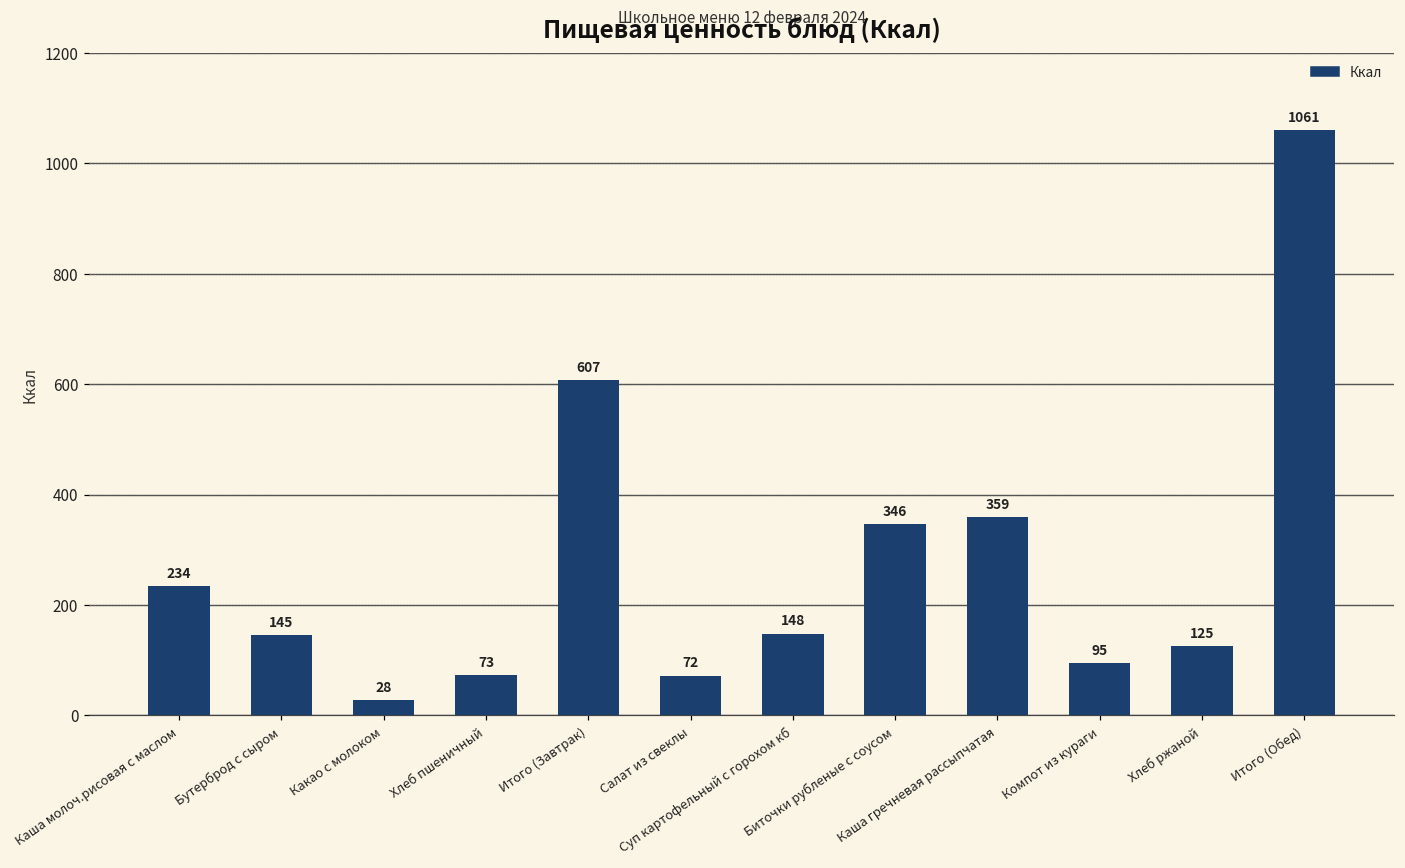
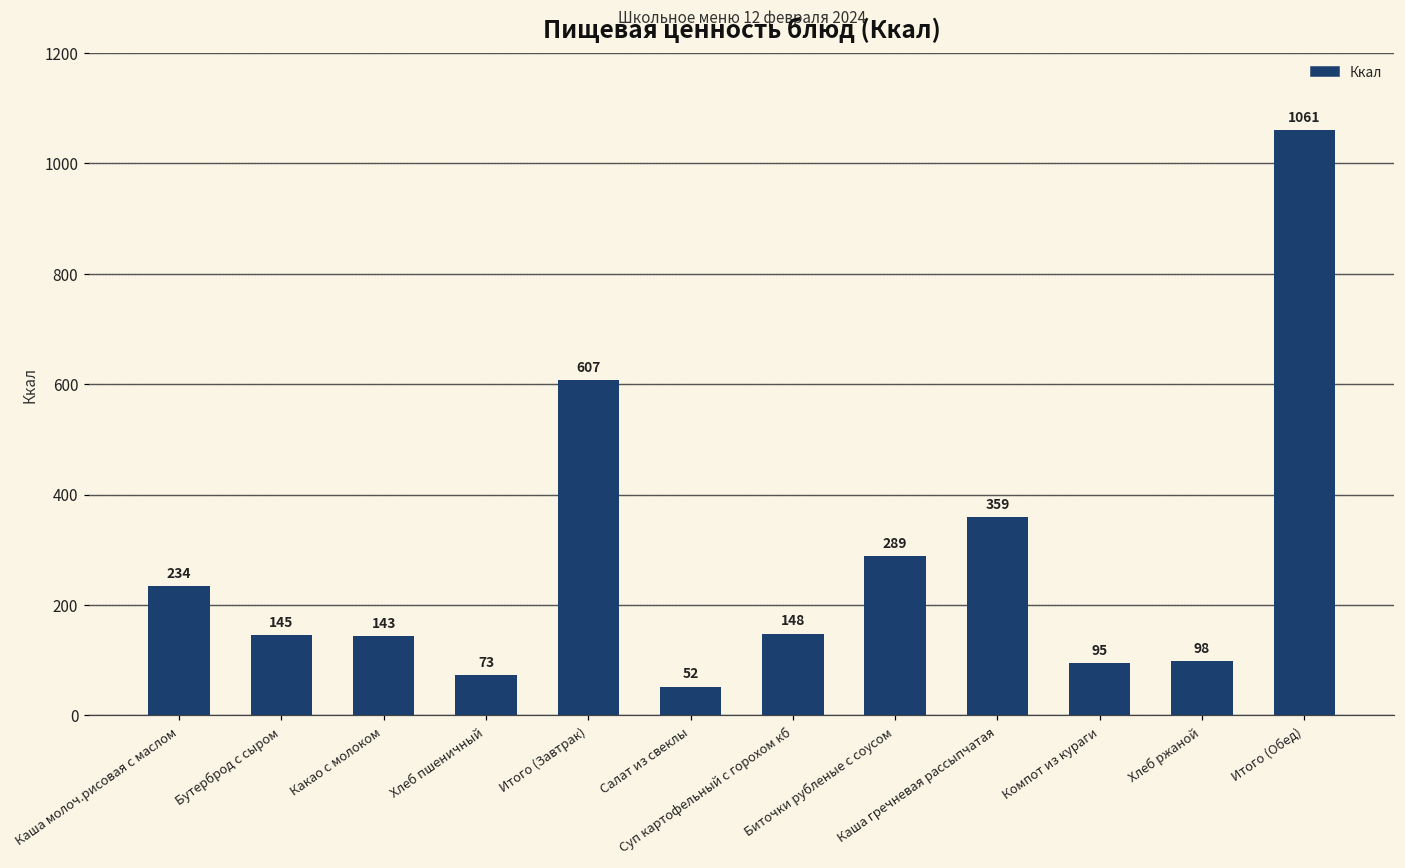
Какао с молоком: 28 -> 143
Салат из свеклы: 72 -> 52
Биточки рубленые с соусом: 346 -> 289
Хлеб ржаной: 125 -> 98
